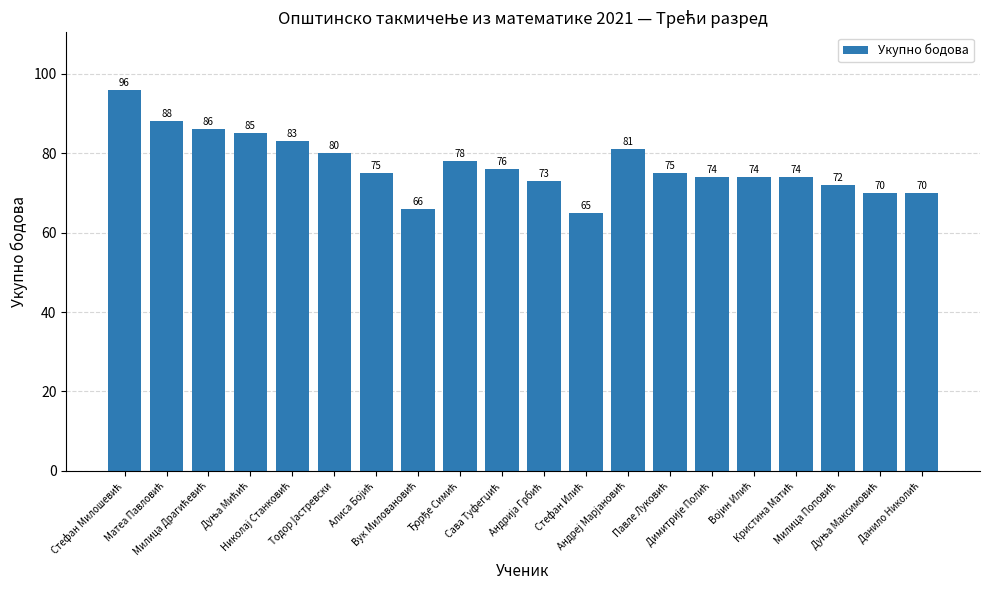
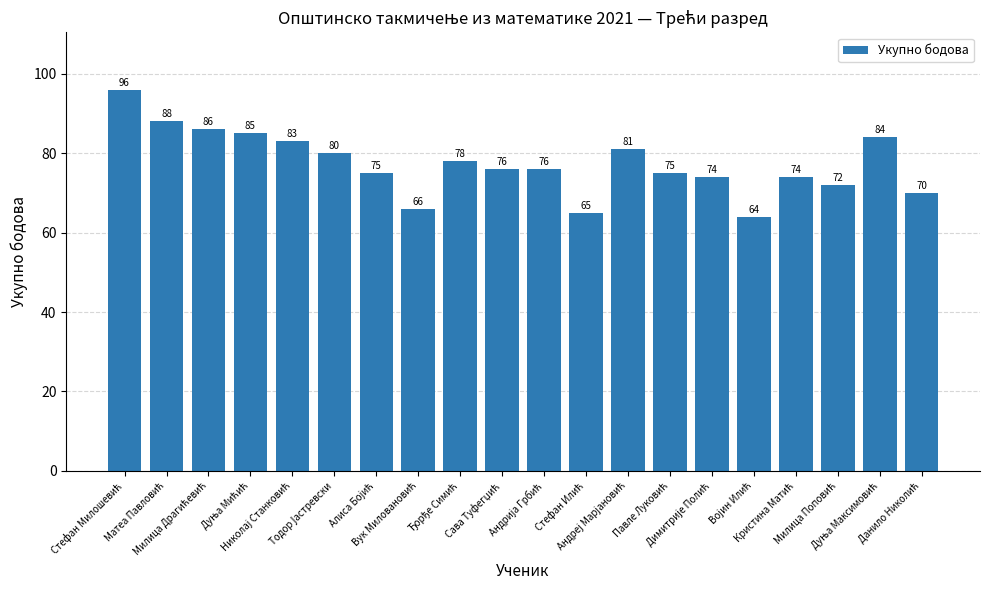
Андрија Грбић: 73 -> 76
Војин Илић: 74 -> 64
Дуња Максимовић: 70 -> 84
